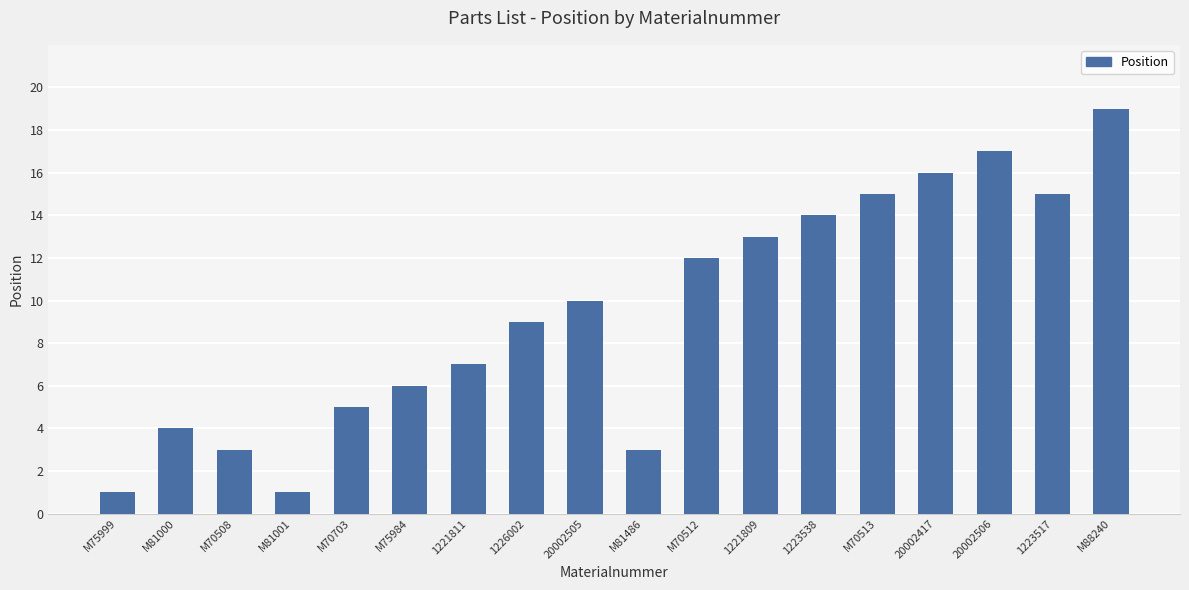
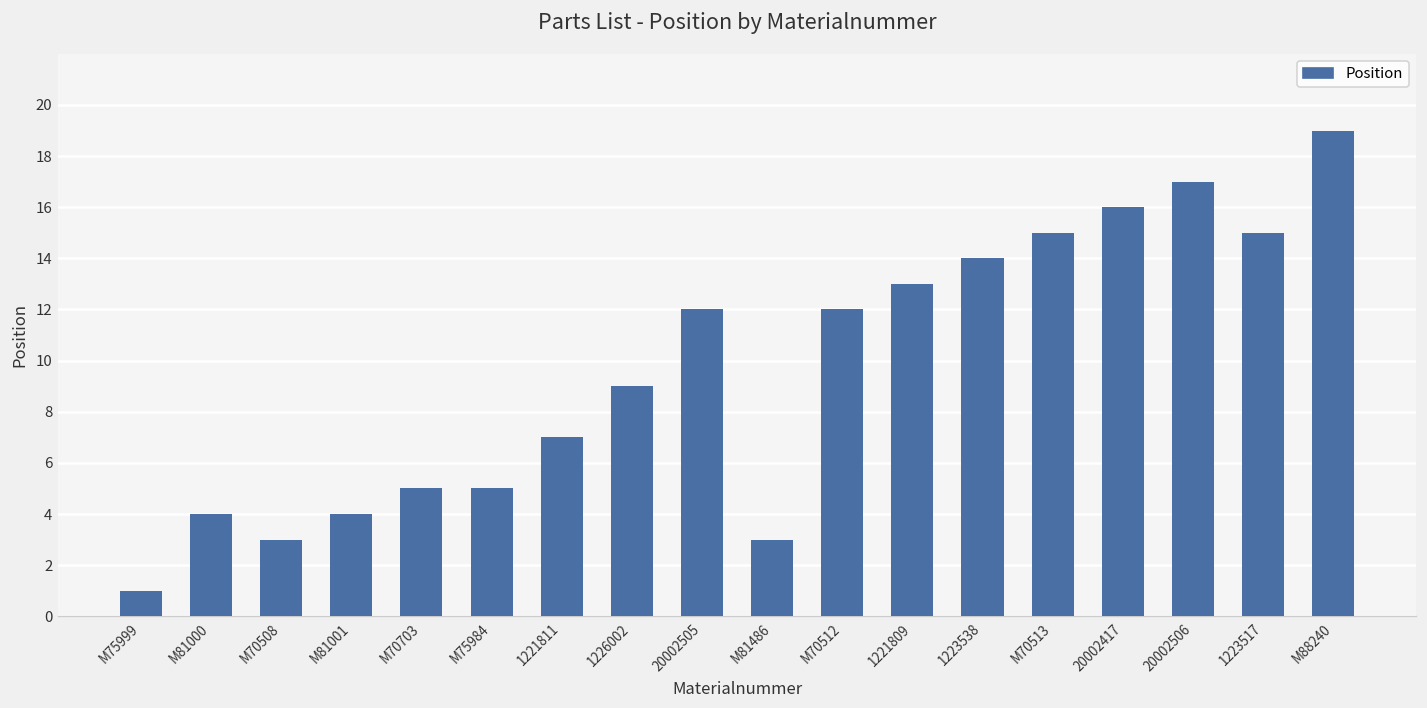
M81001: 1 -> 4
M75984: 6 -> 5
20002505: 10 -> 12
